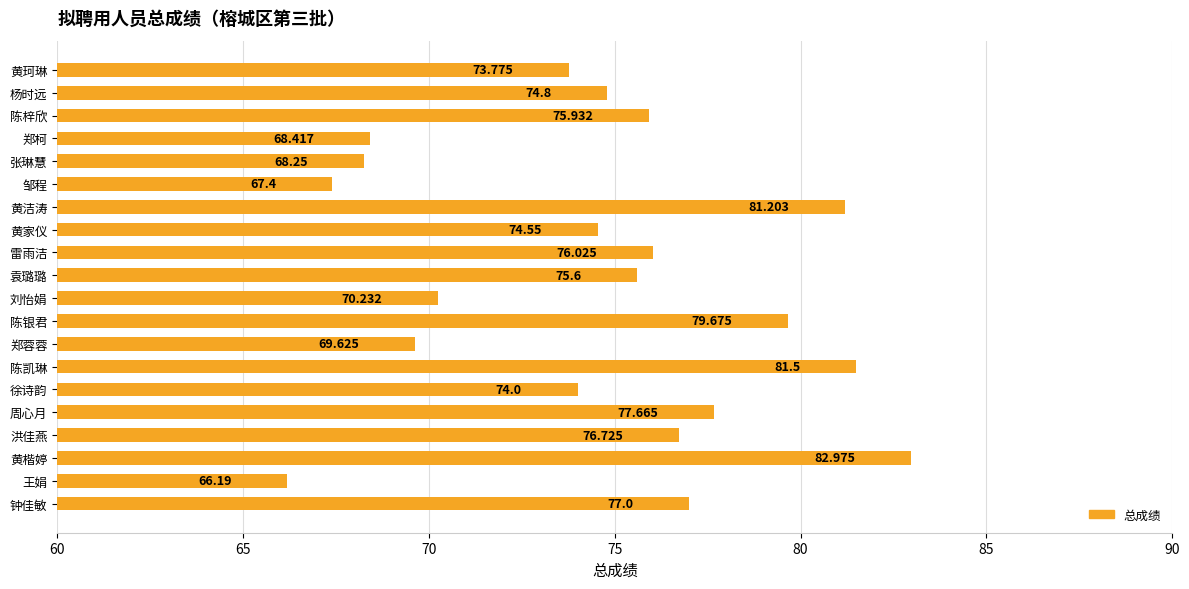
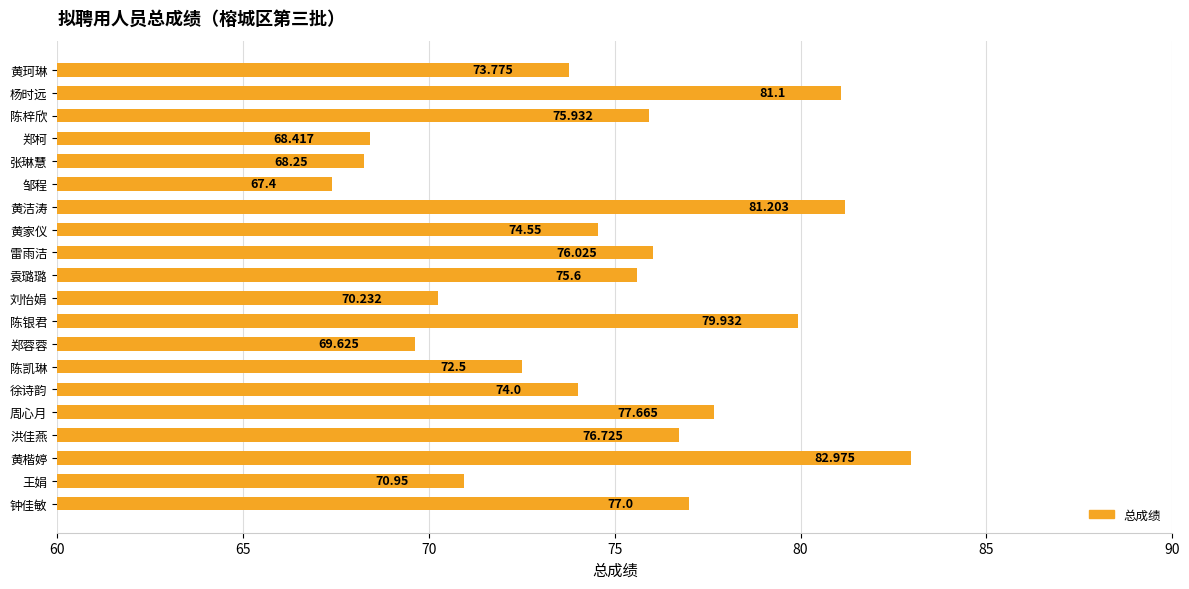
杨时远: 74.8 -> 81.1
陈银君: 79.675 -> 79.932
陈凯琳: 81.5 -> 72.5
王娟: 66.19 -> 70.95
